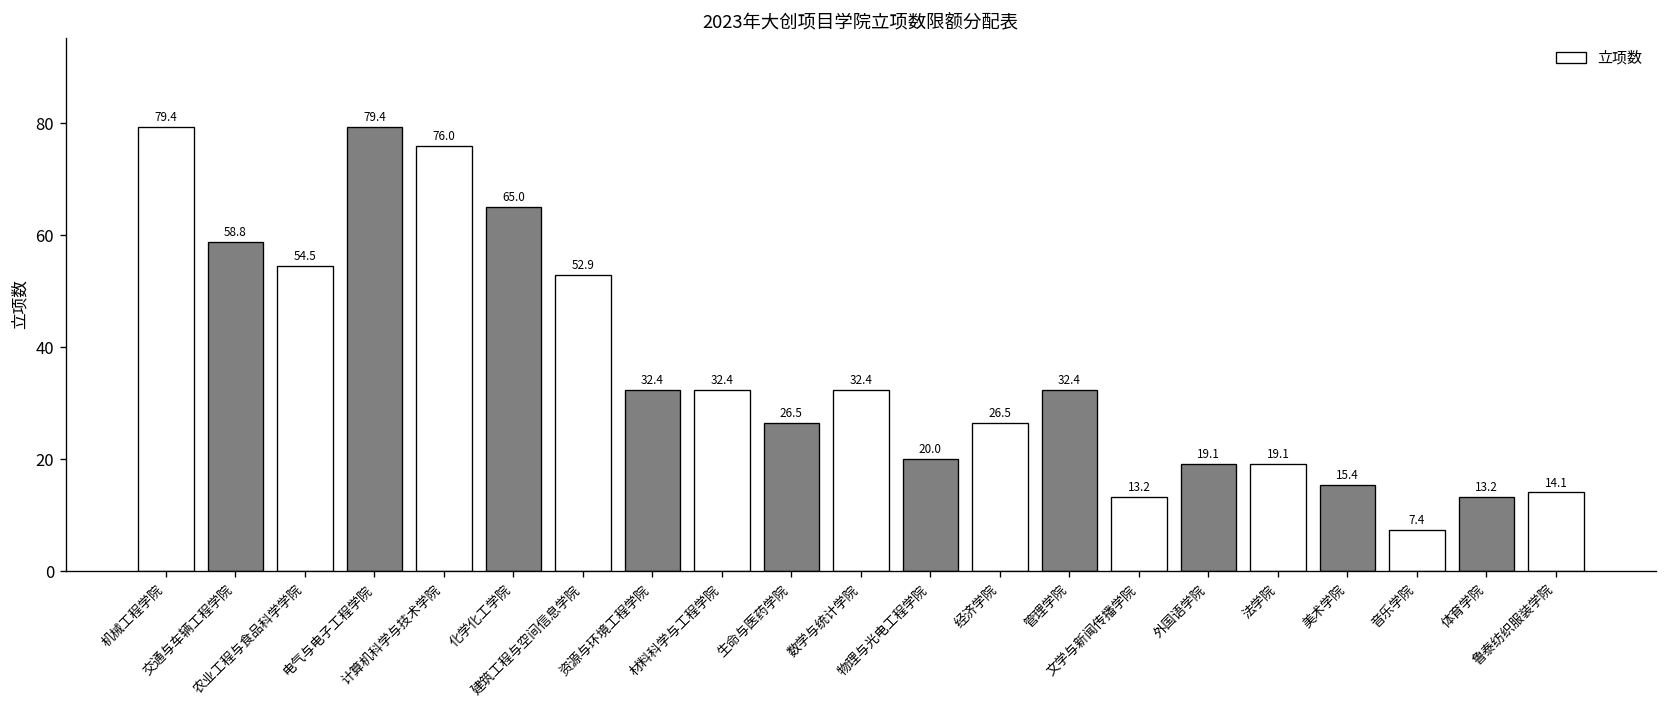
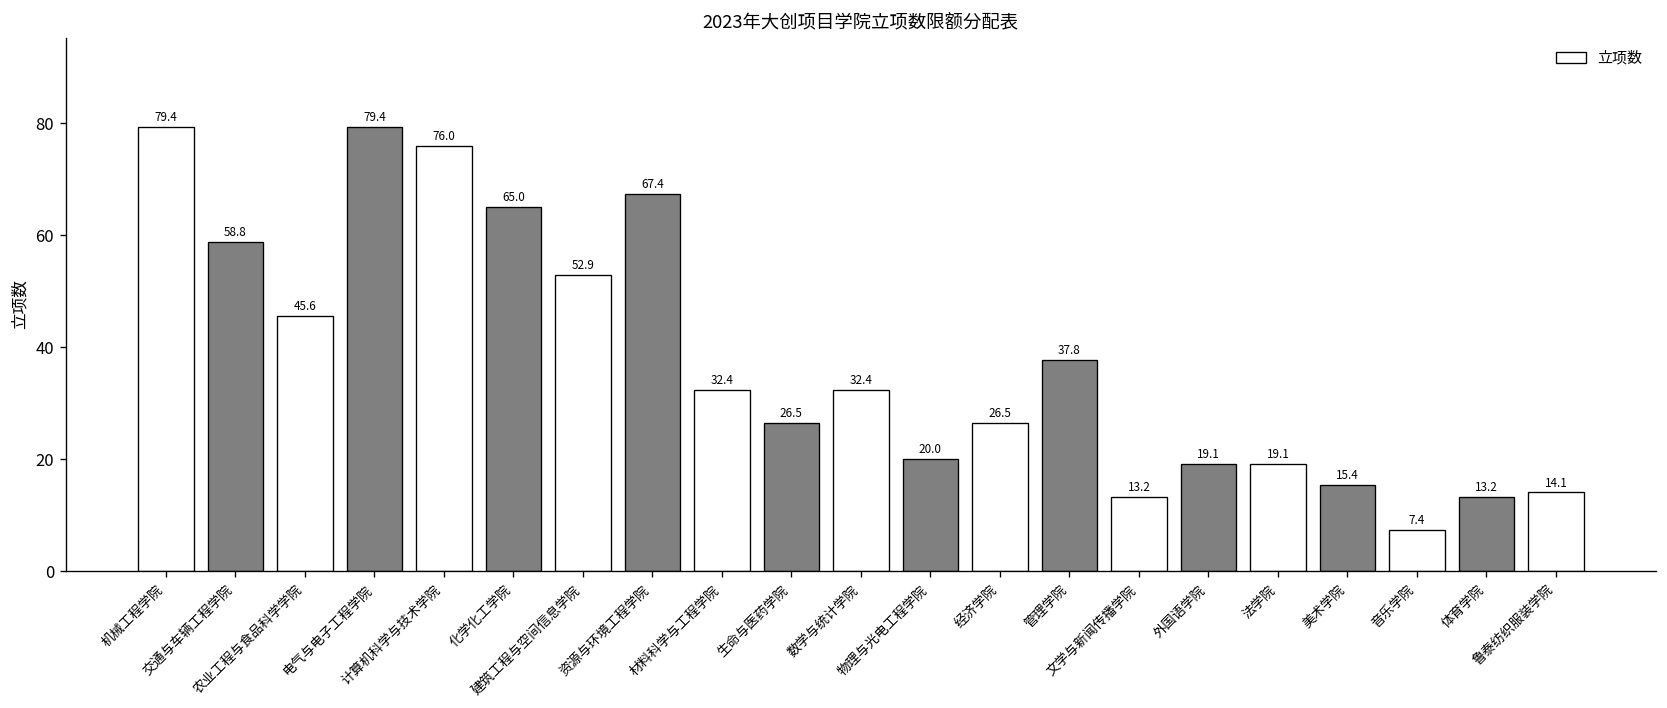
农业工程与食品科学学院: 54.5 -> 45.6
资源与环境工程学院: 32.4 -> 67.4
管理学院: 32.4 -> 37.8
